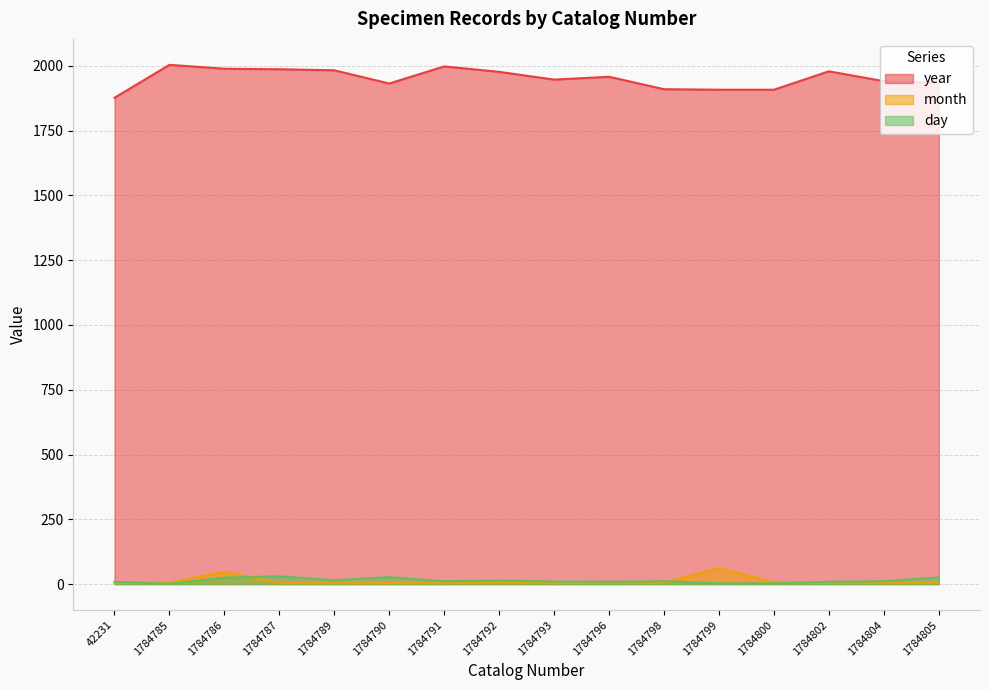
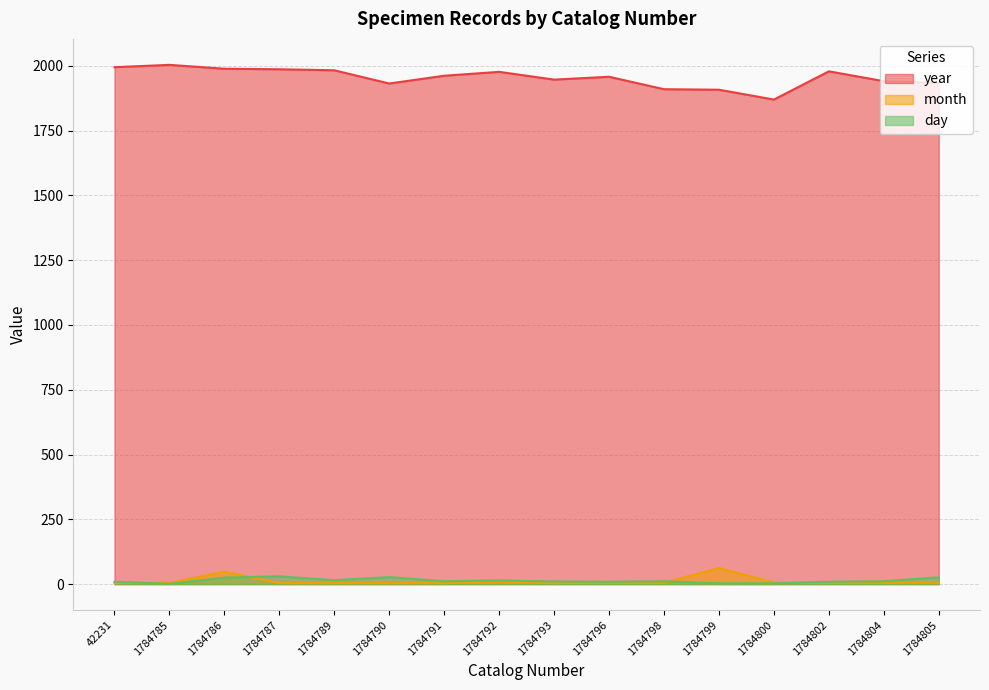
year, 42231: 1880 -> 2000
year, 1784791: 2000 -> 1960
year, 1784800: 1910 -> 1870
